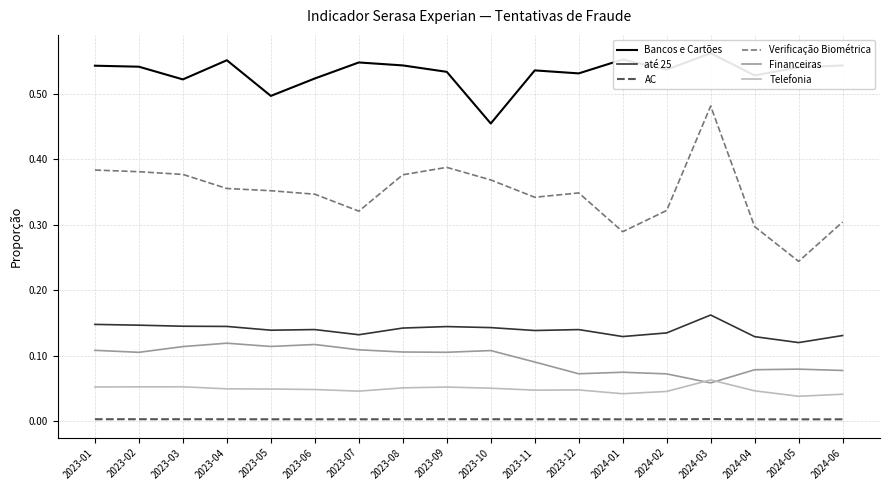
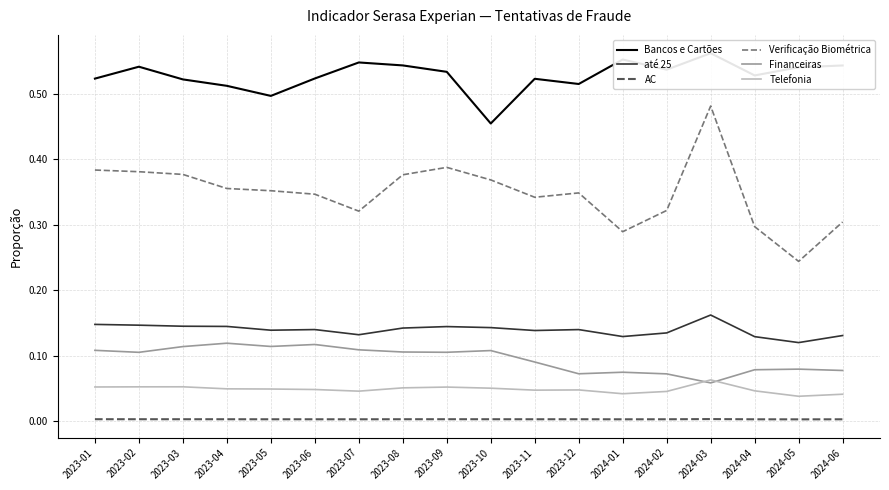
Bancos e Cartões, 2023-01: 0.54 -> 0.52
Bancos e Cartões, 2023-04: 0.55 -> 0.51
Bancos e Cartões, 2023-11: 0.54 -> 0.52
Bancos e Cartões, 2023-12: 0.53 -> 0.52
